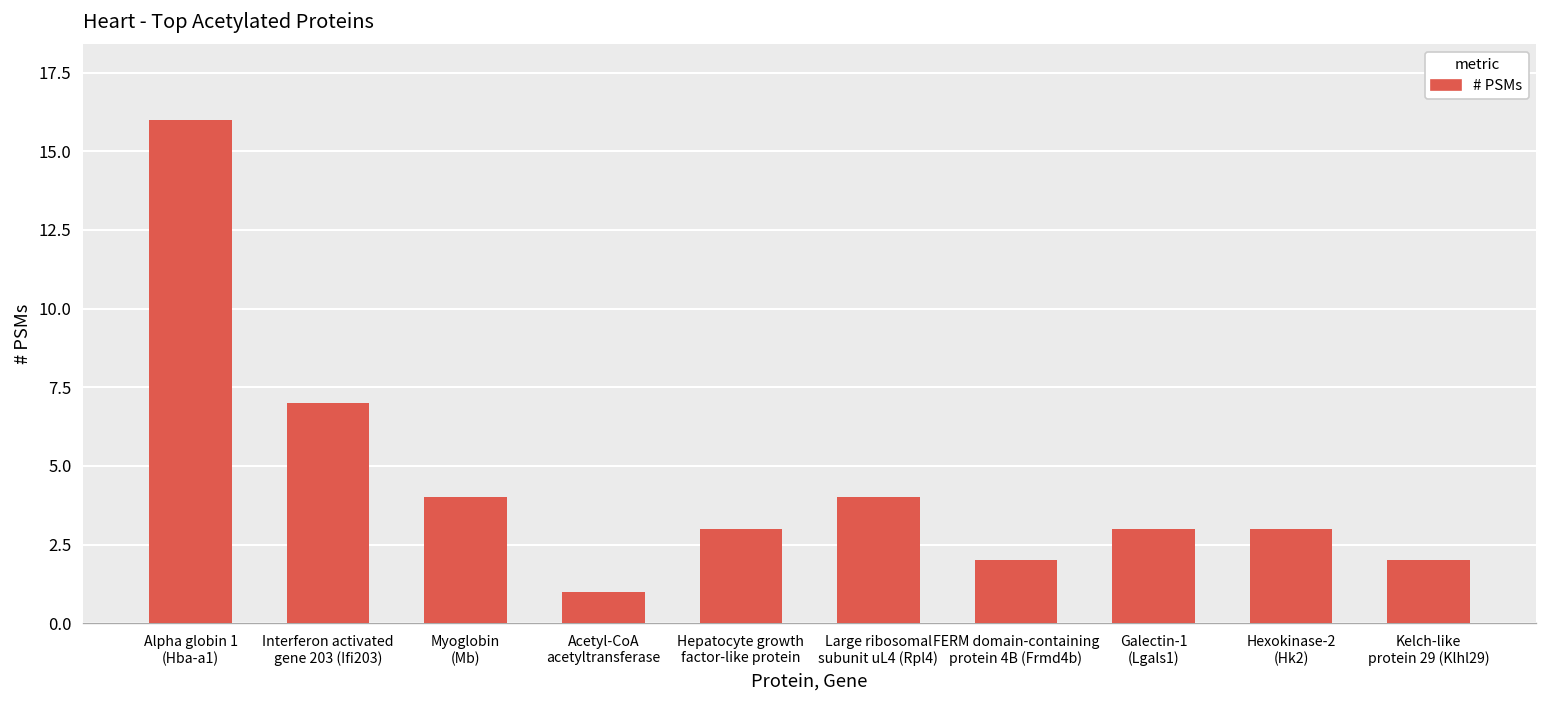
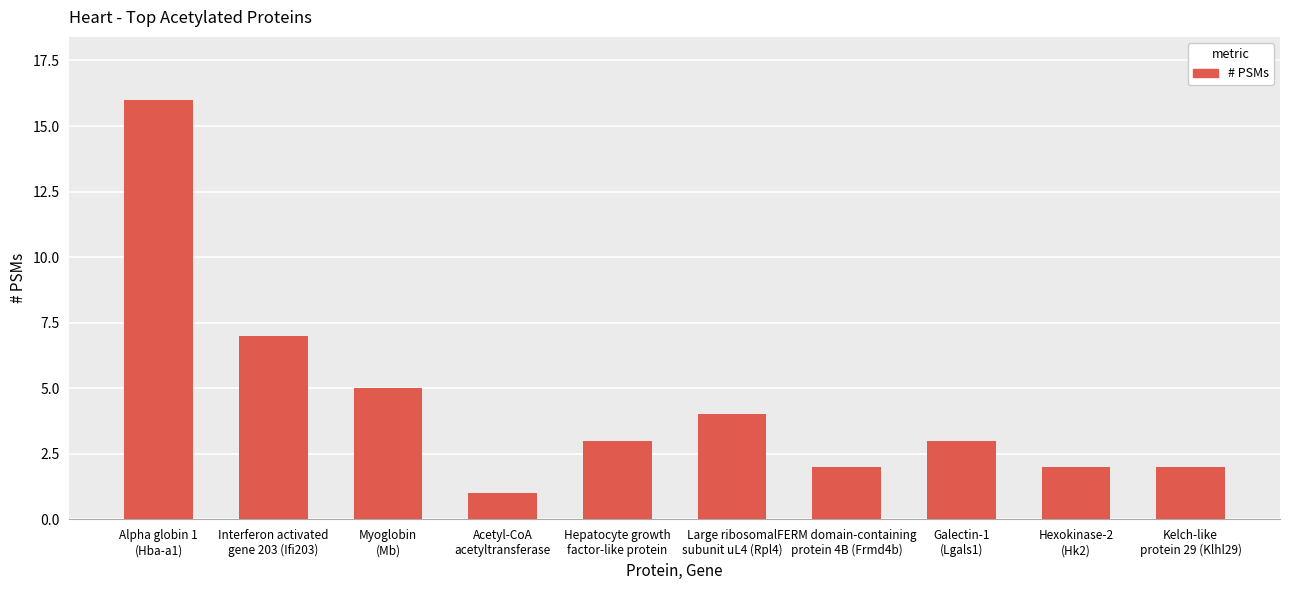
Myoglobin (Mb): 4 -> 5
Hexokinase-2 (Hk2): 3 -> 2
